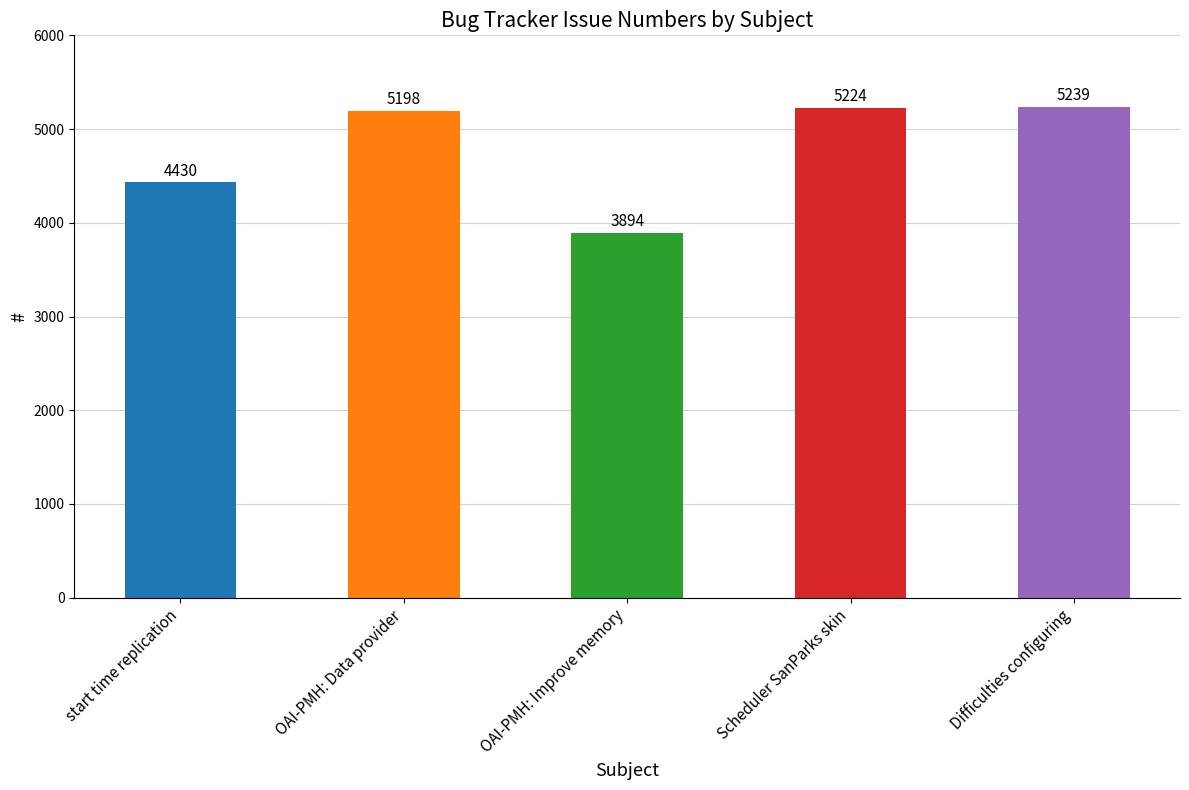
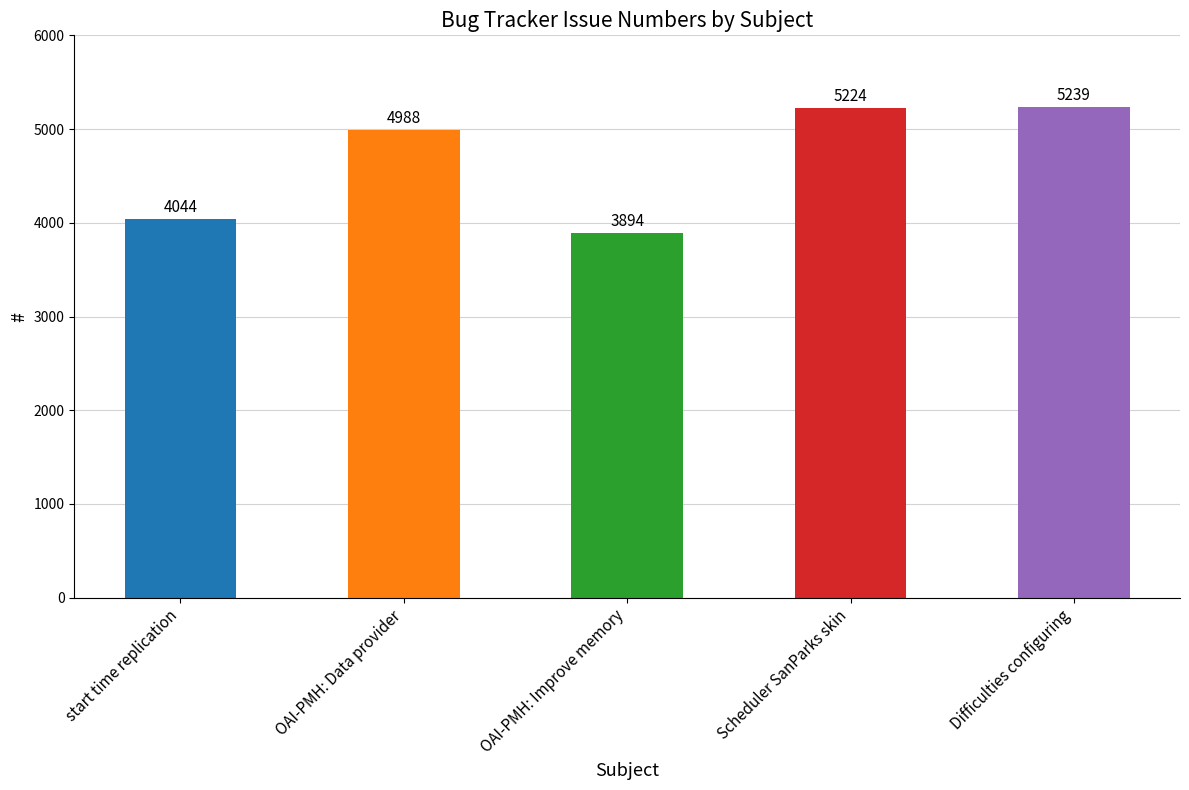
start time replication: 4430 -> 4044
OAI-PMH: Data provider: 5198 -> 4988
